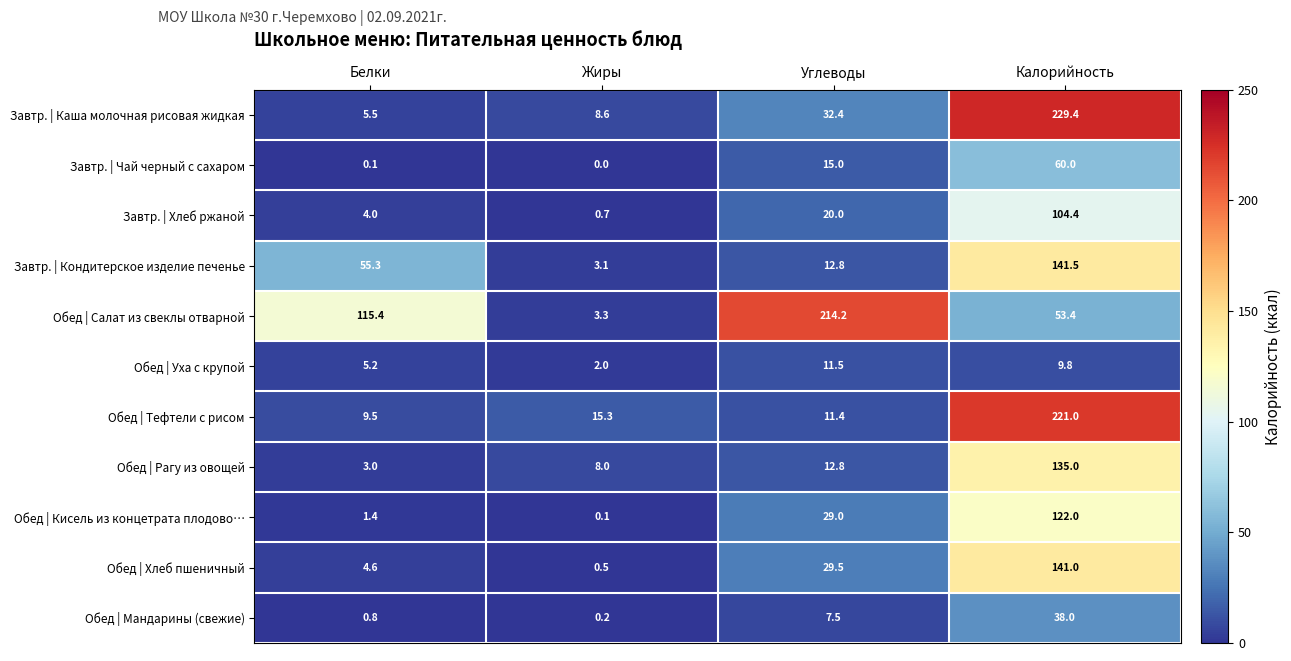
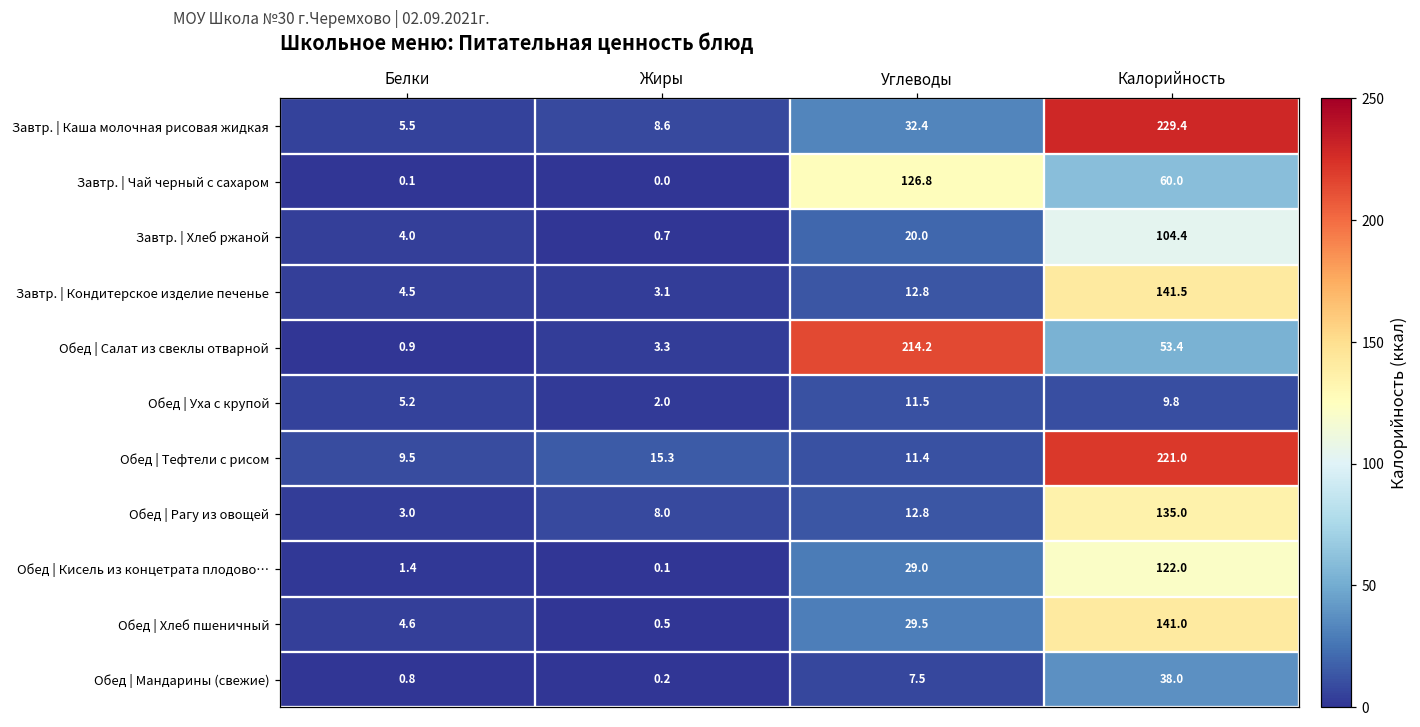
Завтр. | Чай черный с сахаром, Углеводы: 15.0 -> 126.8
Завтр. | Кондитерское изделие печенье, Белки: 55.3 -> 4.5
Обед | Салат из свеклы отварной, Белки: 115.4 -> 0.9
